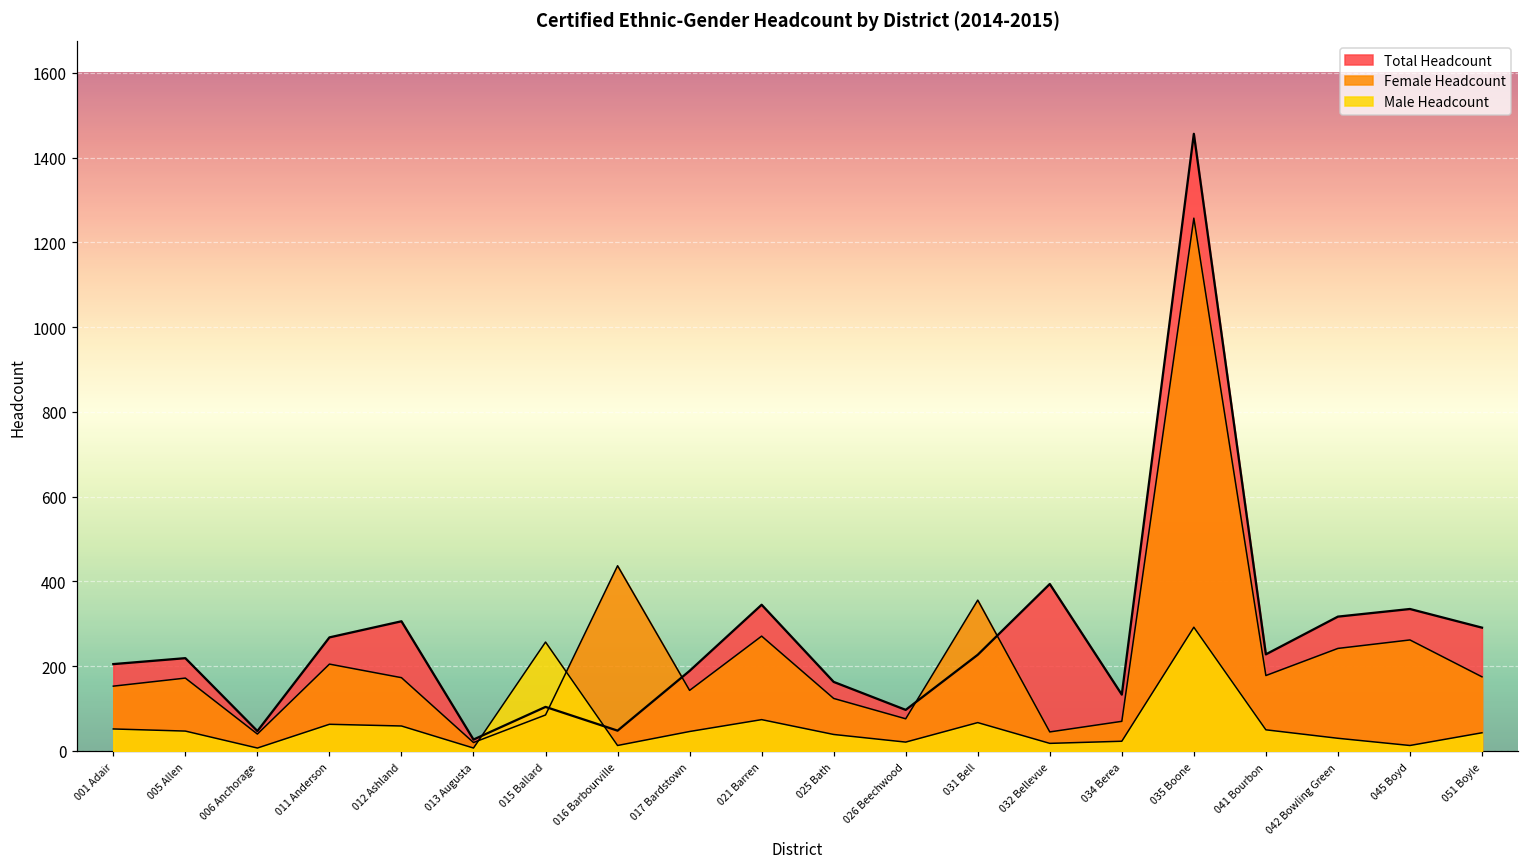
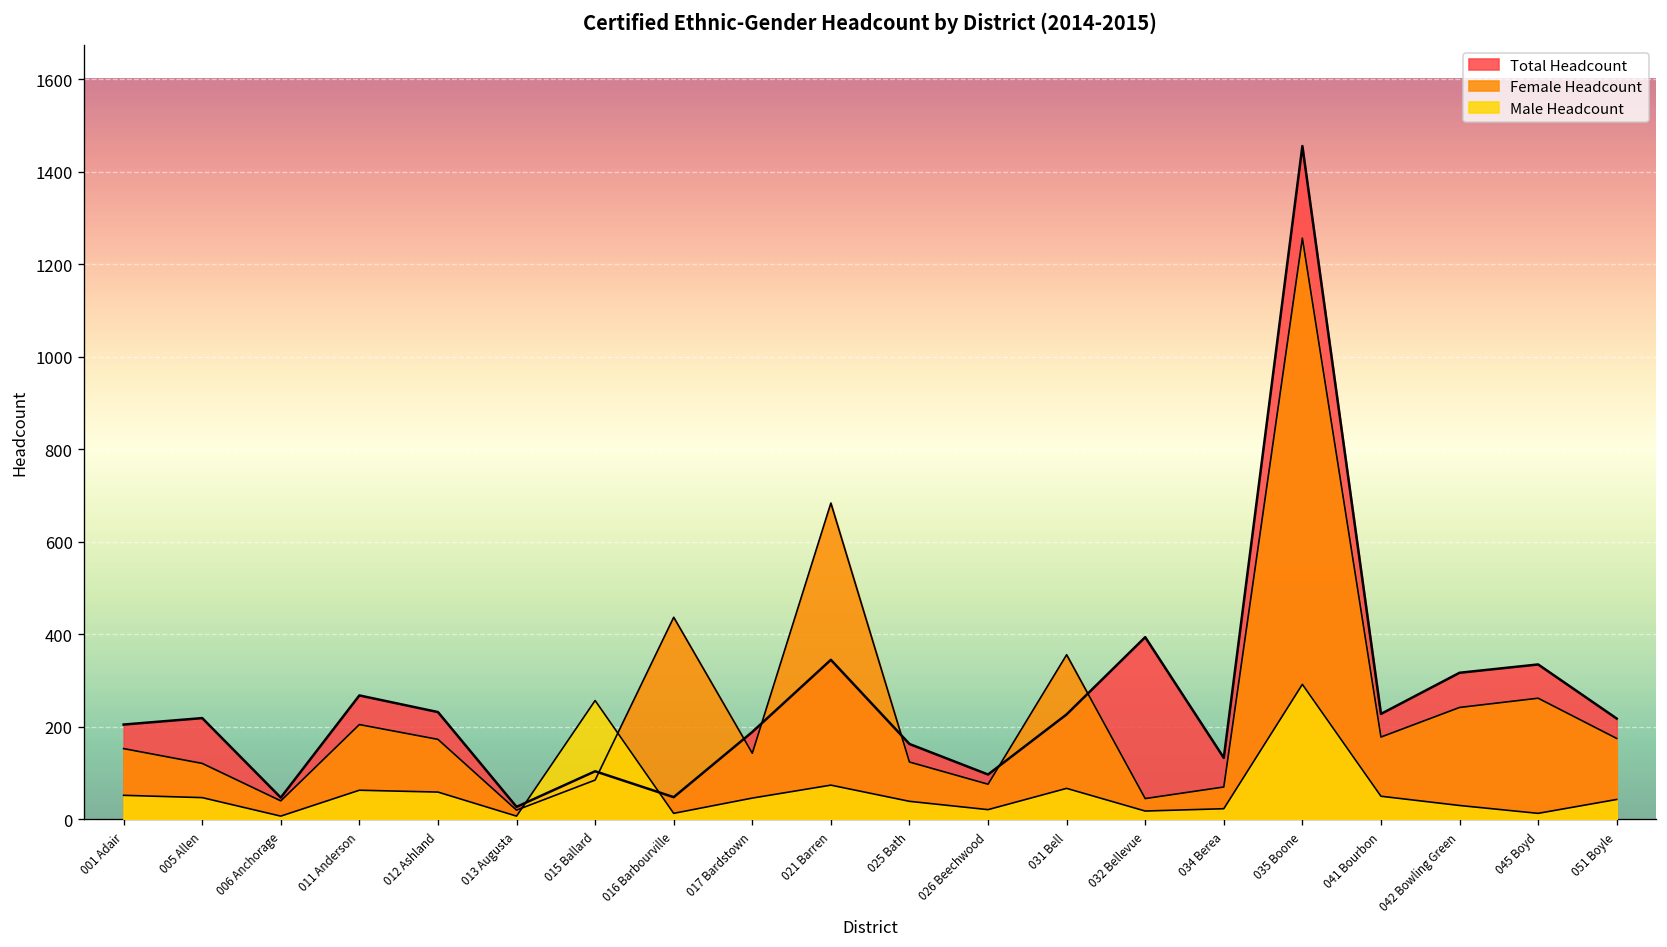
Female Headcount, 005 Allen: 170 -> 120
Total Headcount, 012 Ashland: 310 -> 230
Female Headcount, 021 Barren: 270 -> 680
Total Headcount, 051 Boyle: 290 -> 220
